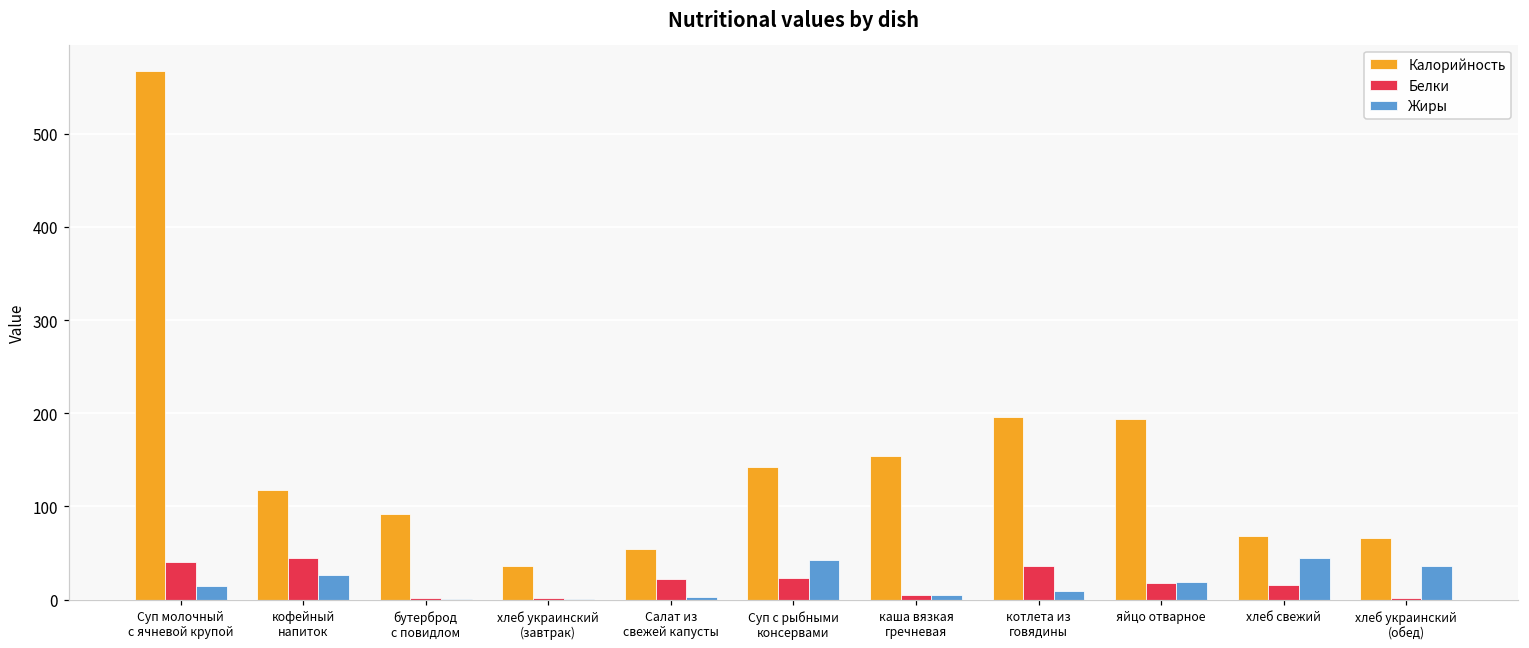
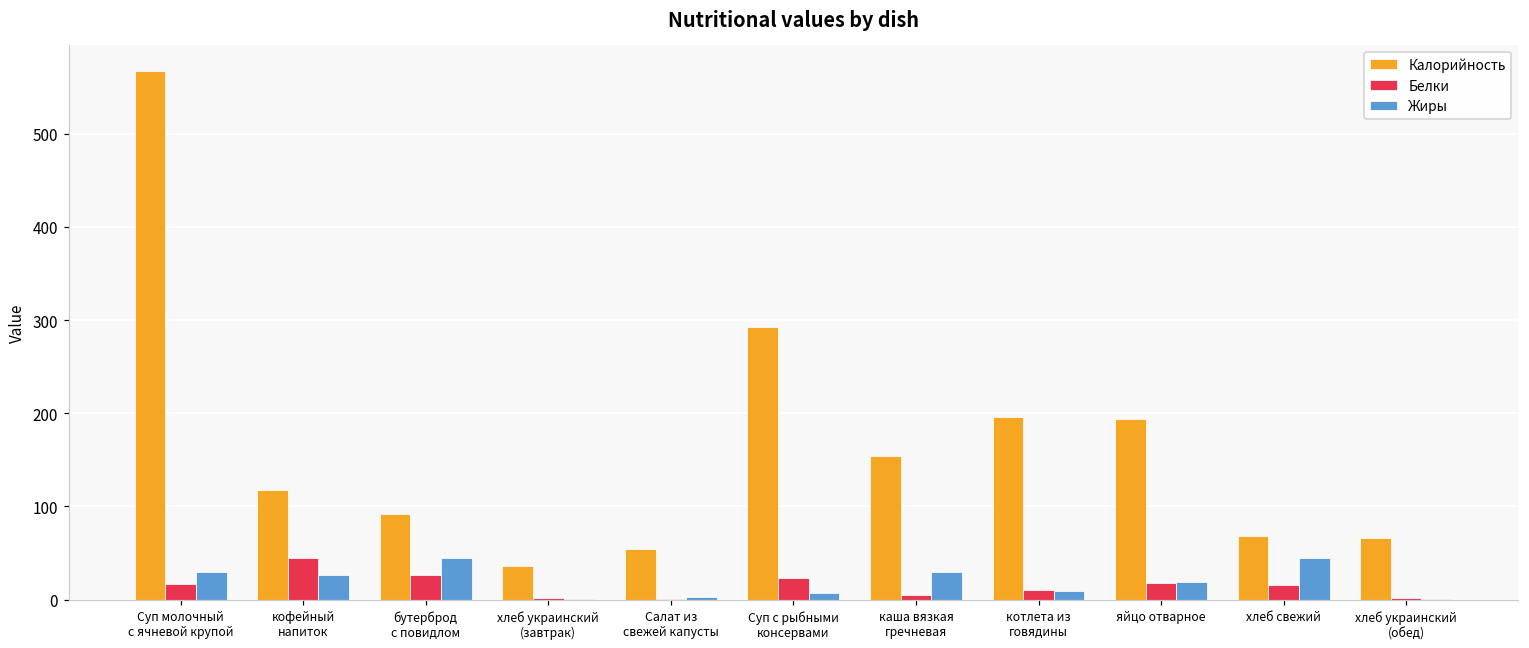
Белки, Суп молочный с ячневой крупой: 40 -> 20
Жиры, Суп молочный с ячневой крупой: 10 -> 30
Белки, бутерброд с повидлом: 0 -> 30
Жиры, бутерброд с повидлом: 0 -> 50
Белки, Салат из свежей капусты: 20 -> 0
Калорийность, Суп с рыбными консервами: 140 -> 290
Жиры, Суп с рыбными консервами: 40 -> 10
Жиры, каша вязкая гречневая: 0 -> 30
Белки, котлета из говядины: 40 -> 10
Жиры, хлеб украинский (обед): 40 -> 0
